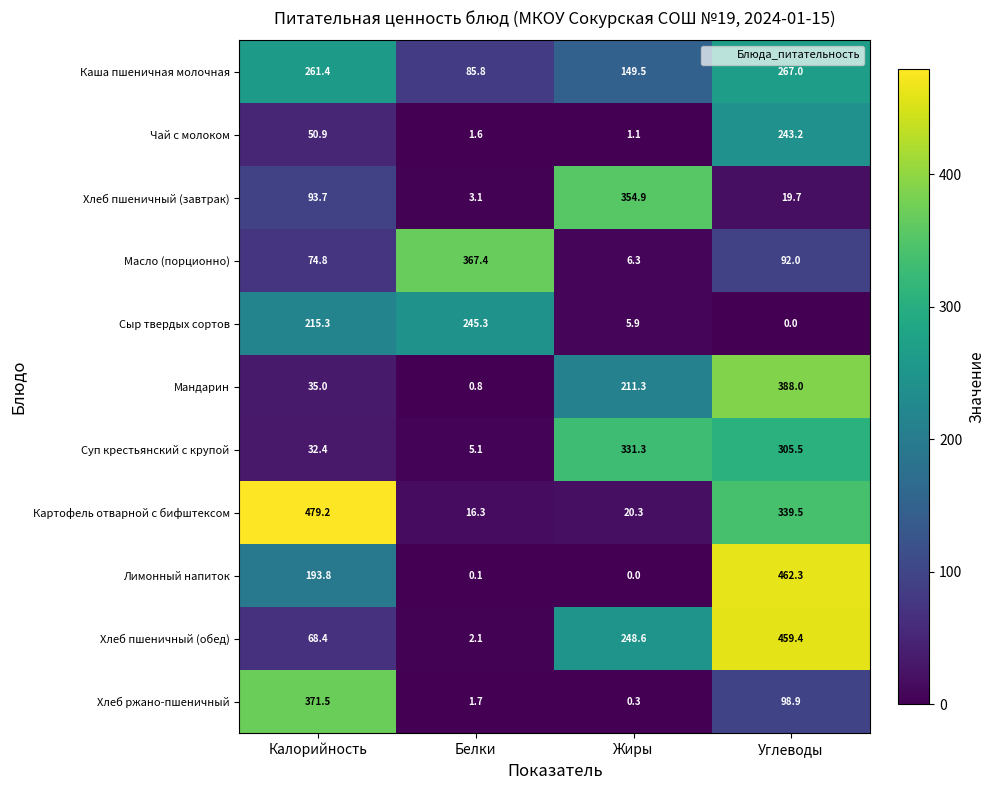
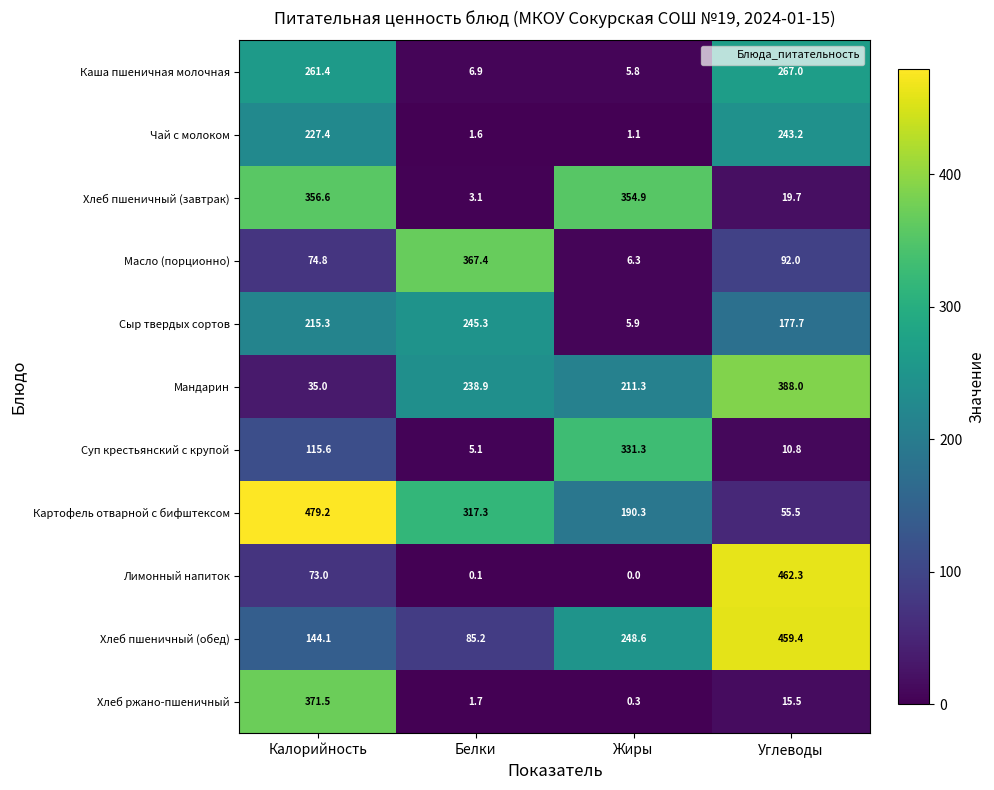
Каша пшеничная молочная, Белки: 85.8 -> 6.9
Каша пшеничная молочная, Жиры: 149.5 -> 5.8
Чай с молоком, Калорийность: 50.9 -> 227.4
Хлеб пшеничный (завтрак), Калорийность: 93.7 -> 356.6
Сыр твердых сортов, Углеводы: 0.0 -> 177.7
Мандарин, Белки: 0.8 -> 238.9
Суп крестьянский с крупой, Калорийность: 32.4 -> 115.6
Суп крестьянский с крупой, Углеводы: 305.5 -> 10.8
Картофель отварной с бифштексом, Белки: 16.3 -> 317.3
Картофель отварной с бифштексом, Жиры: 20.3 -> 190.3
Картофель отварной с бифштексом, Углеводы: 339.5 -> 55.5
Лимонный напиток, Калорийность: 193.8 -> 73.0
Хлеб пшеничный (обед), Калорийность: 68.4 -> 144.1
Хлеб пшеничный (обед), Белки: 2.1 -> 85.2
Хлеб ржано-пшеничный, Углеводы: 98.9 -> 15.5
